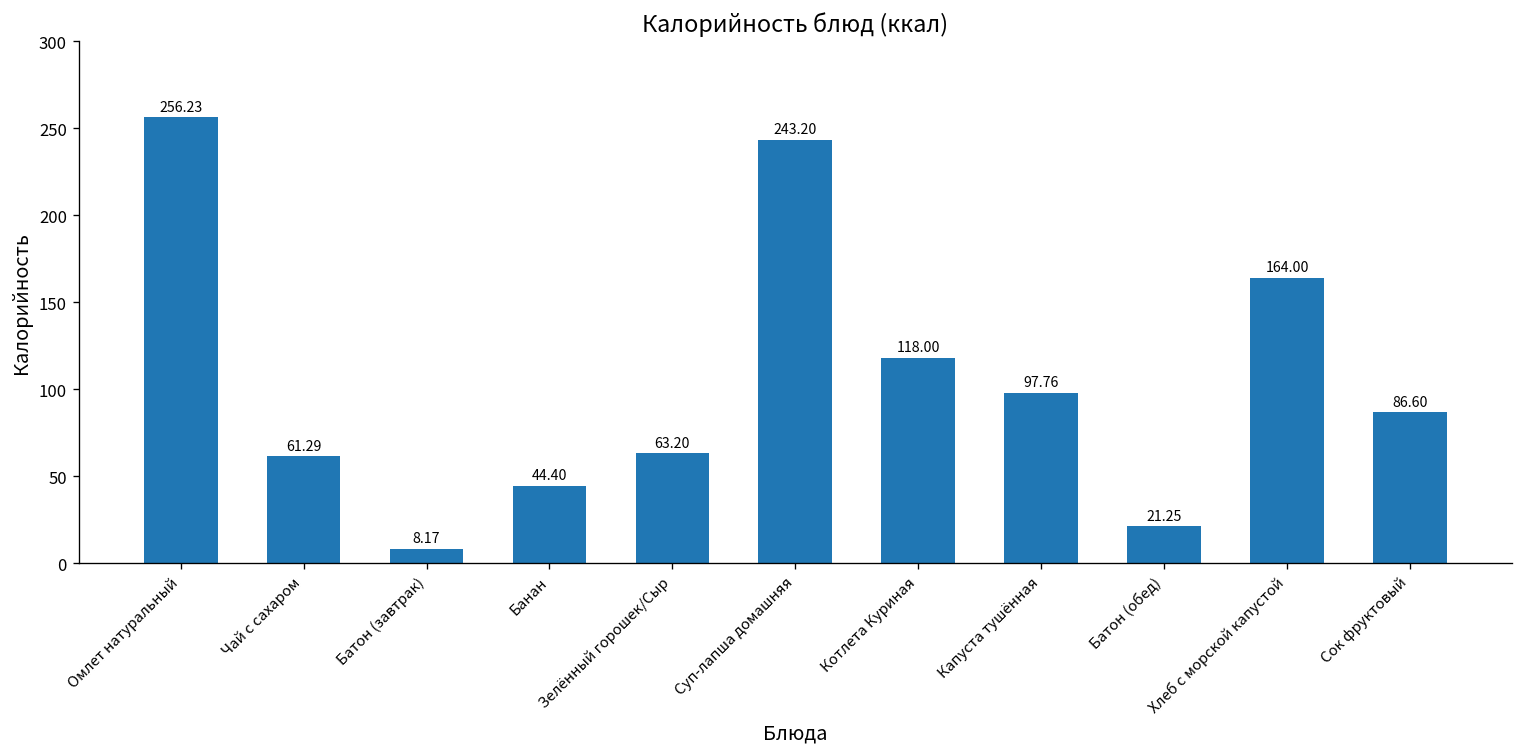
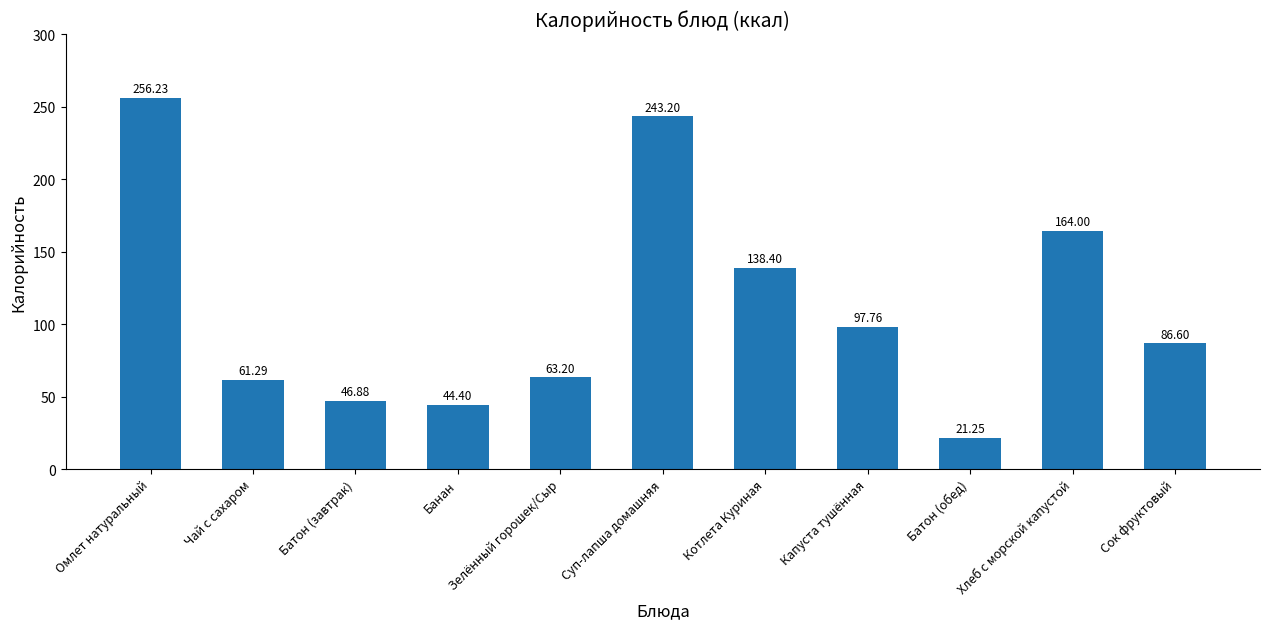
Батон (завтрак): 8.17 -> 46.88
Котлета Куриная: 118.00 -> 138.40
